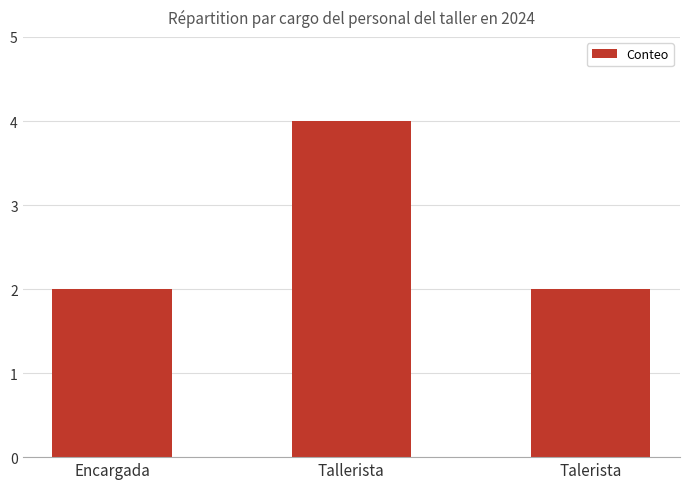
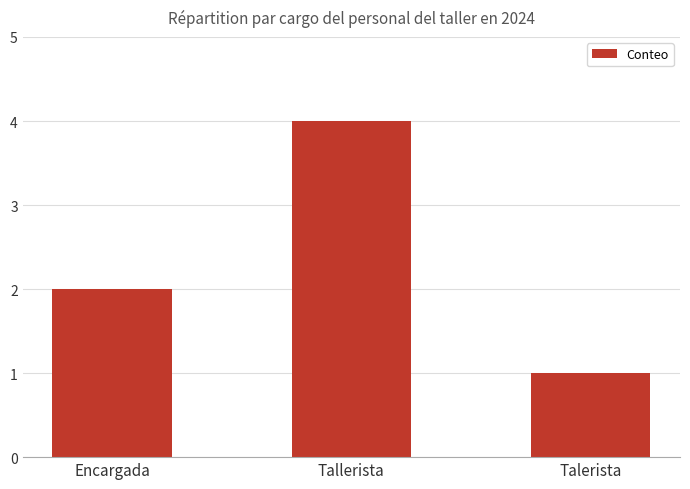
Talerista: 2 -> 1
